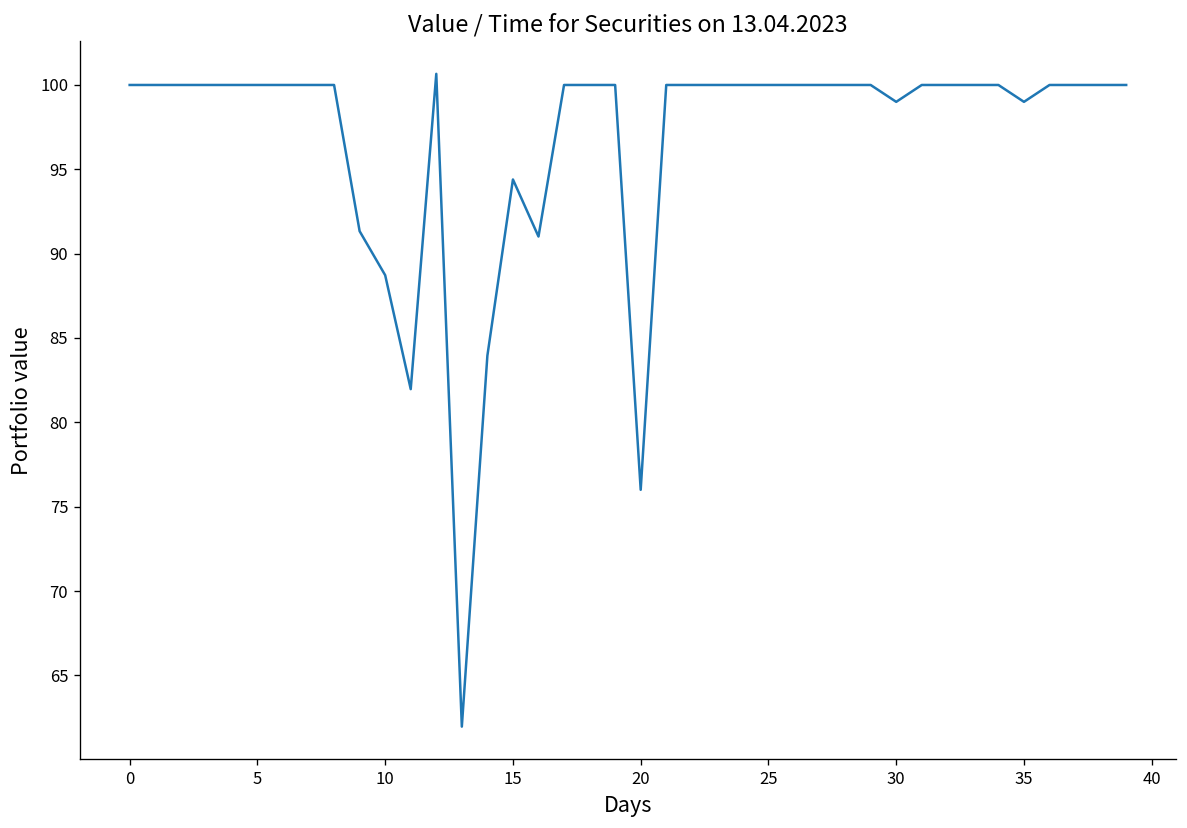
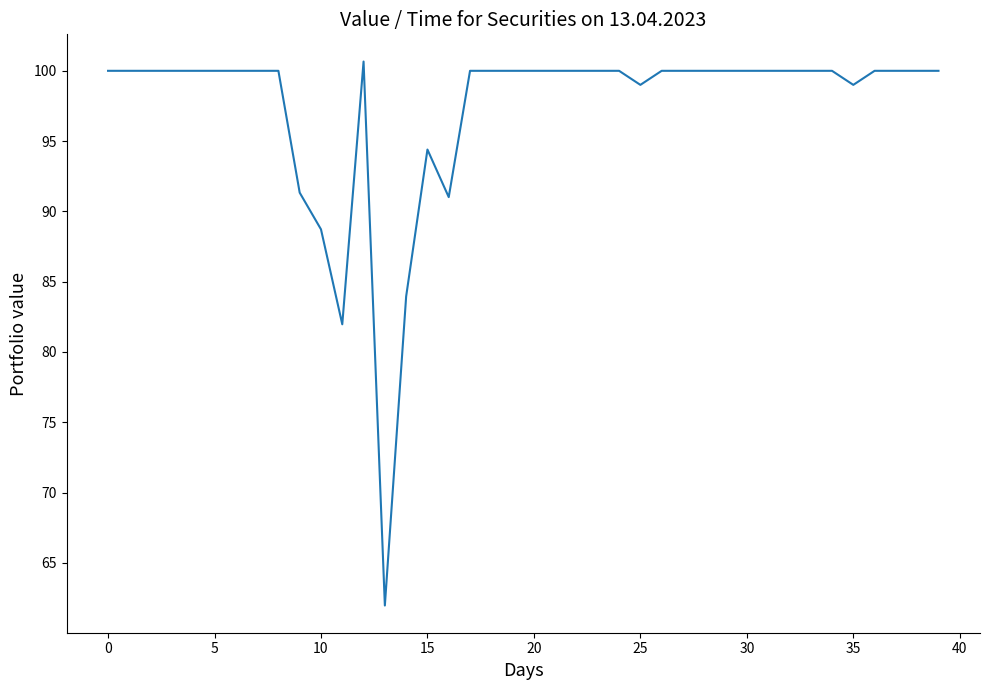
20: 76 -> 100
25: 100 -> 99
30: 99 -> 100
